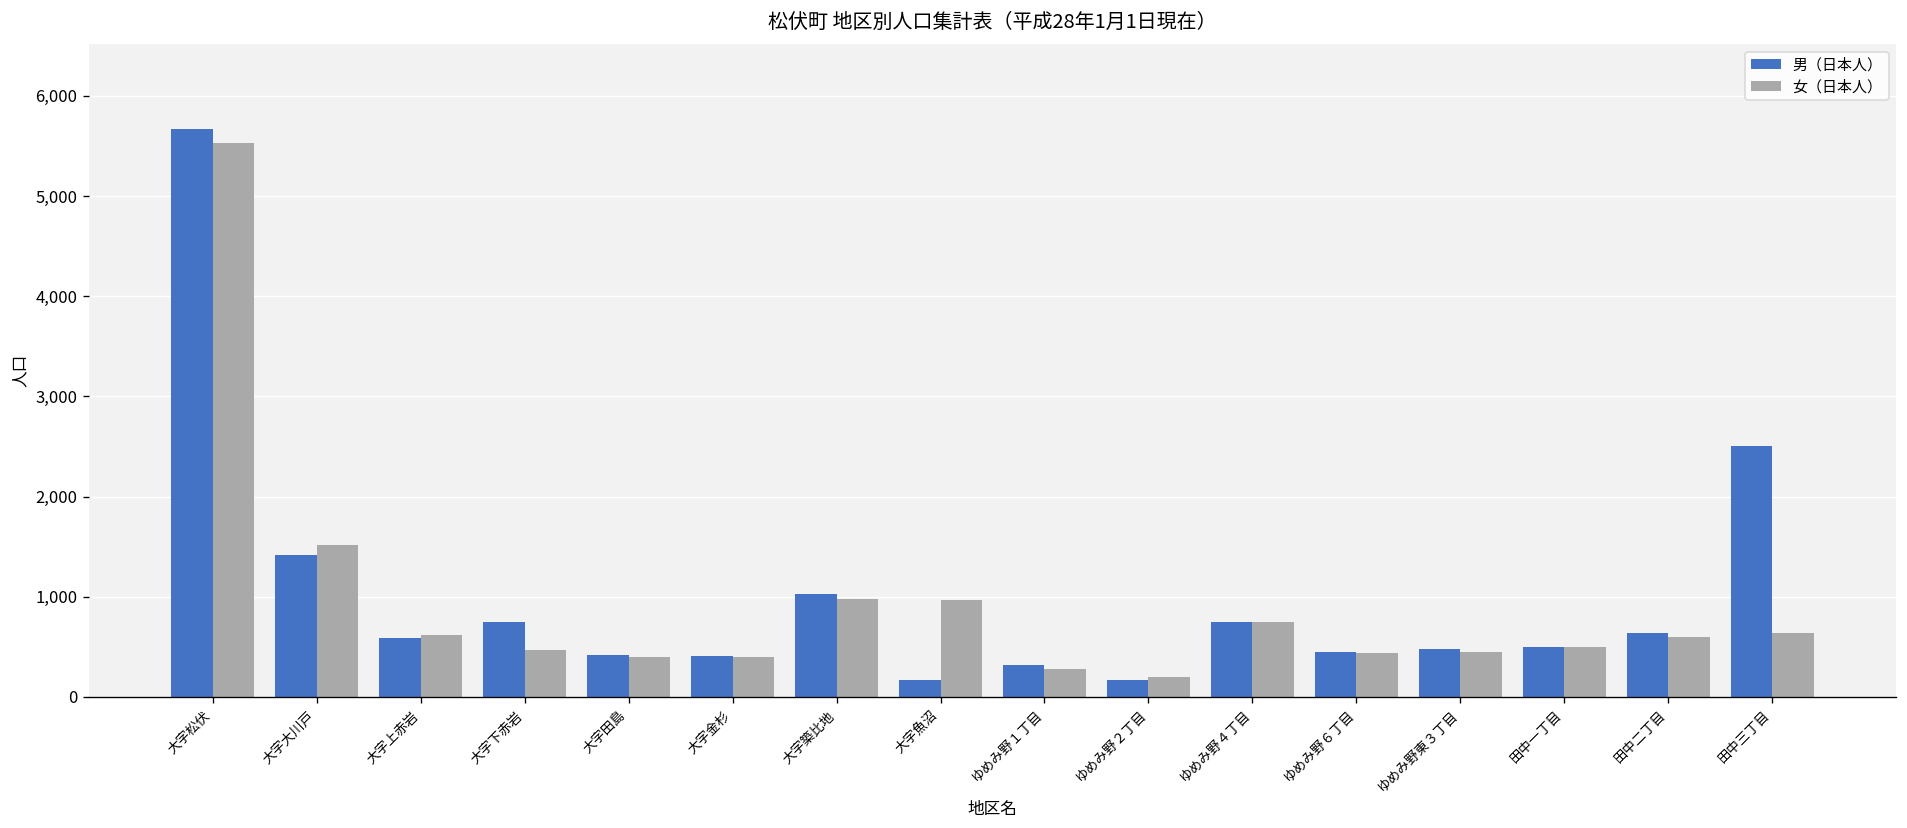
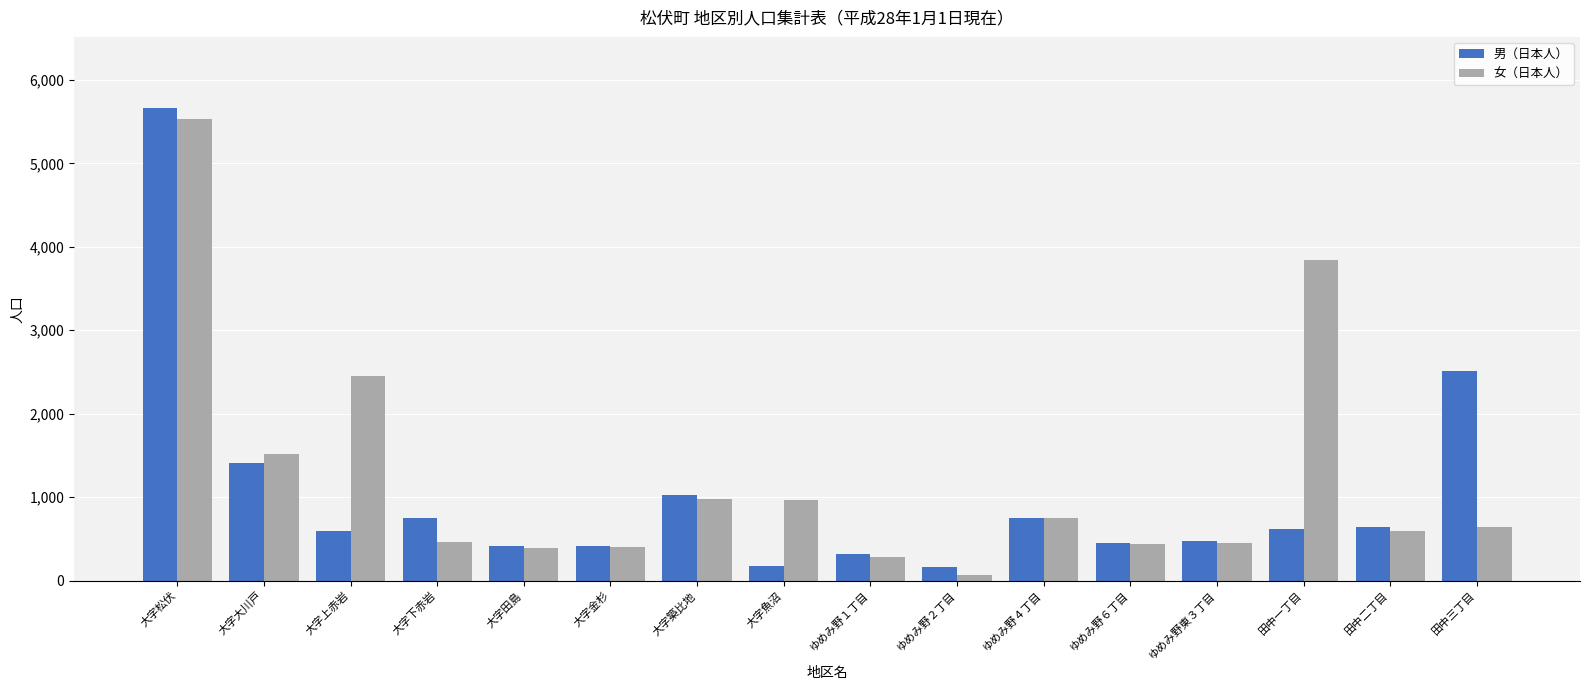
女（日本人）, 大字上赤岩: 600 -> 2,500
女（日本人）, ゆめみ野２丁目: 200 -> 100
男（日本人）, 田中一丁目: 500 -> 600
女（日本人）, 田中一丁目: 500 -> 3,800
